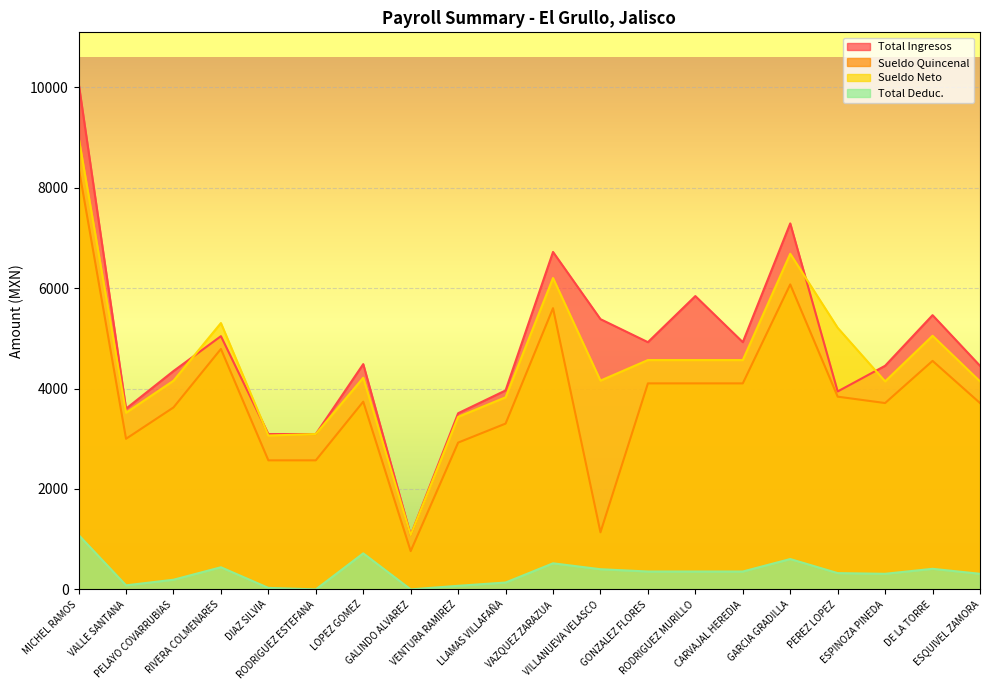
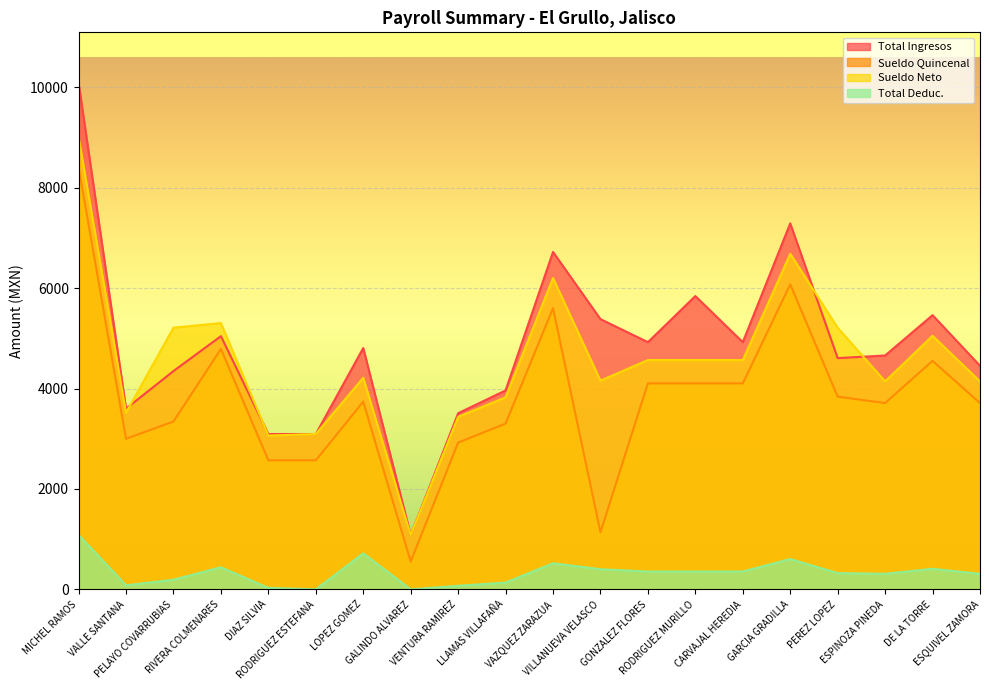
Sueldo Quincenal, PELAYO COVARRUBIAS: 3600 -> 3300
Sueldo Neto, PELAYO COVARRUBIAS: 4200 -> 5200
Total Ingresos, LOPEZ GOMEZ: 4500 -> 4800
Sueldo Quincenal, GALINDO ALVAREZ: 800 -> 600
Total Ingresos, PEREZ LOPEZ: 3900 -> 4600
Total Ingresos, ESPINOZA PINEDA: 4500 -> 4700
